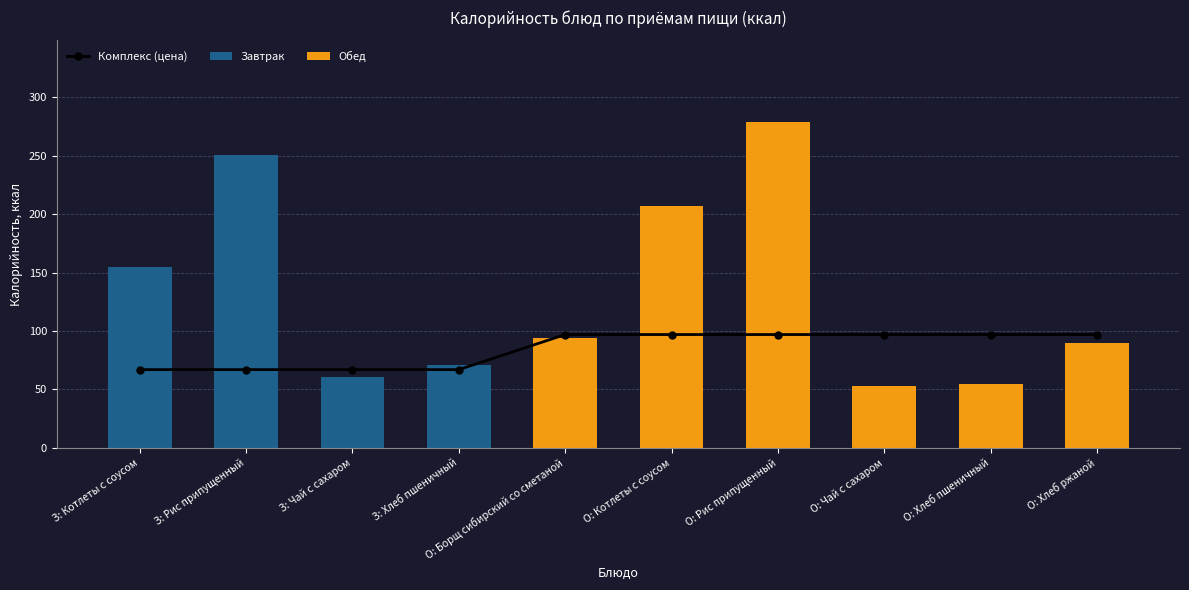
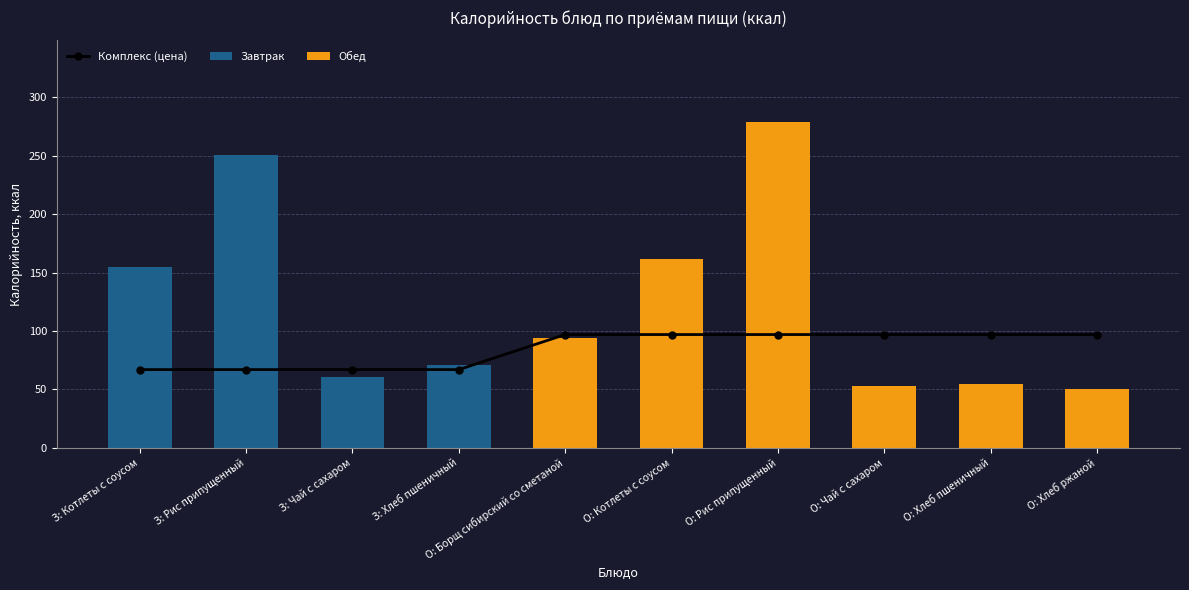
Обед, О: Котлеты с соусом: 207 -> 162
Обед, О: Хлеб ржаной: 90 -> 50
